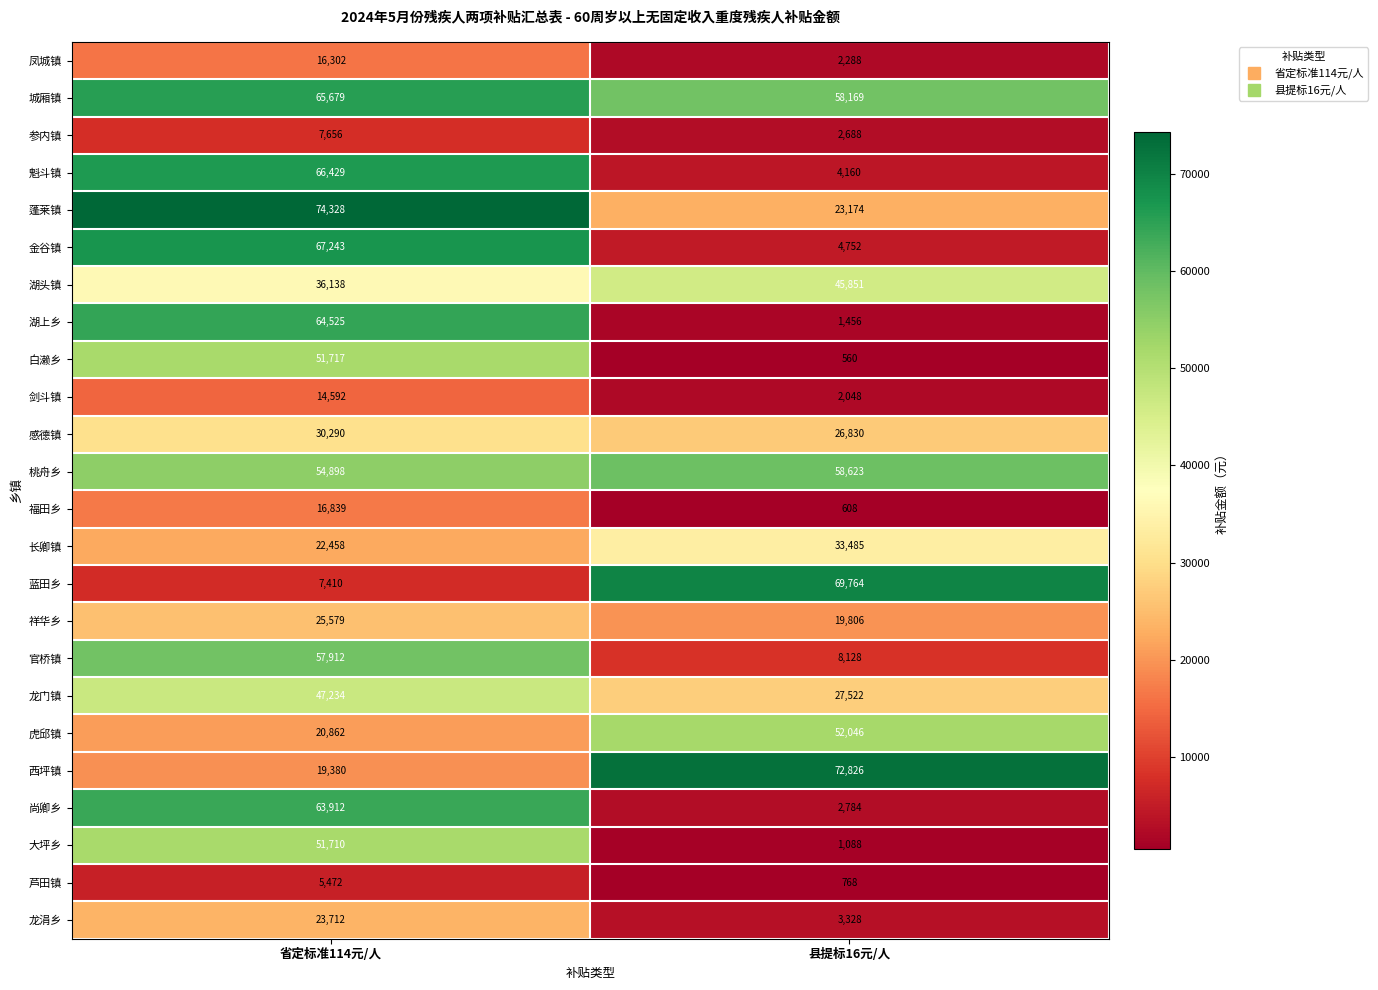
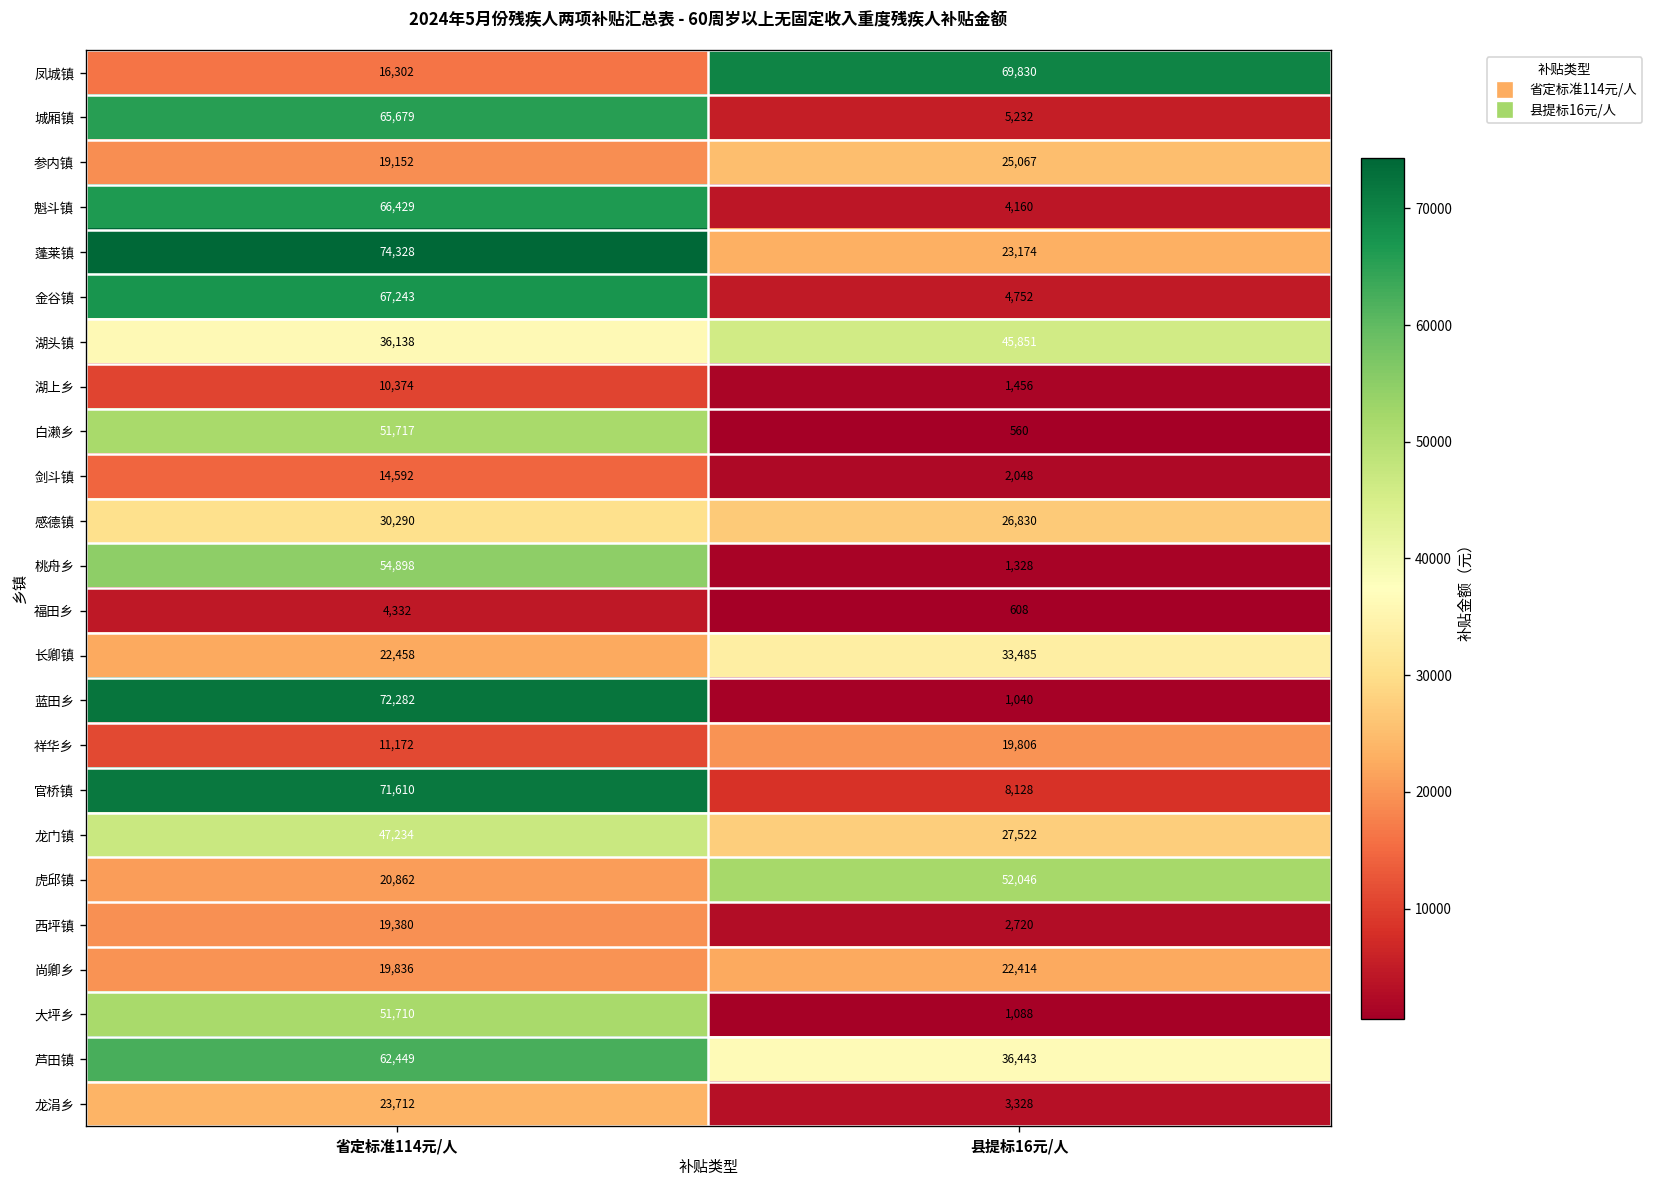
凤城镇, 县提标16元/人: 2,288 -> 69,830
城厢镇, 县提标16元/人: 58,169 -> 5,232
参内镇, 省定标准114元/人: 7,656 -> 19,152
参内镇, 县提标16元/人: 2,688 -> 25,067
湖上乡, 省定标准114元/人: 64,525 -> 10,374
桃舟乡, 县提标16元/人: 58,623 -> 1,328
福田乡, 省定标准114元/人: 16,839 -> 4,332
蓝田乡, 省定标准114元/人: 7,410 -> 72,282
蓝田乡, 县提标16元/人: 69,764 -> 1,040
祥华乡, 省定标准114元/人: 25,579 -> 11,172
官桥镇, 省定标准114元/人: 57,912 -> 71,610
西坪镇, 县提标16元/人: 72,826 -> 2,720
尚卿乡, 省定标准114元/人: 63,912 -> 19,836
尚卿乡, 县提标16元/人: 2,784 -> 22,414
芦田镇, 省定标准114元/人: 5,472 -> 62,449
芦田镇, 县提标16元/人: 768 -> 36,443
